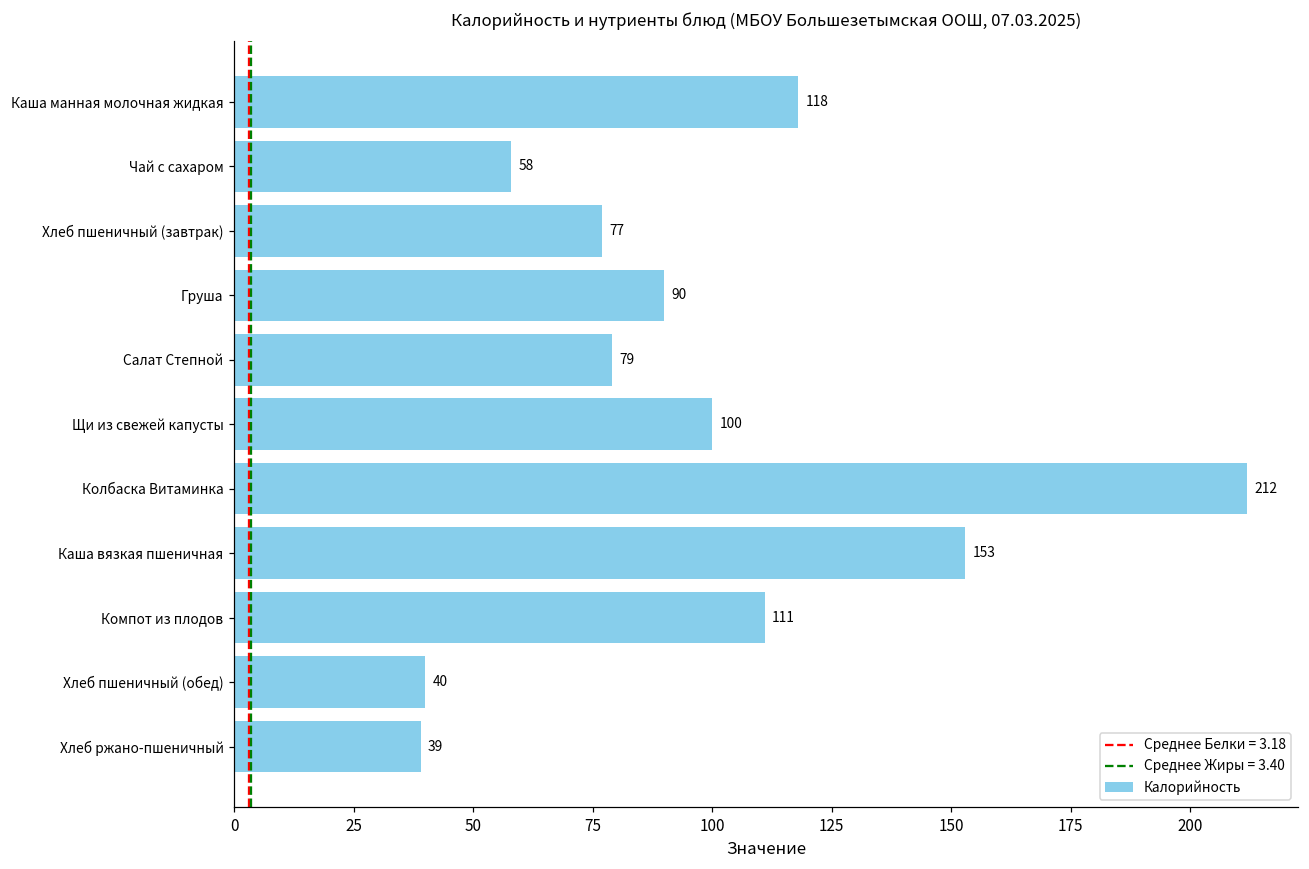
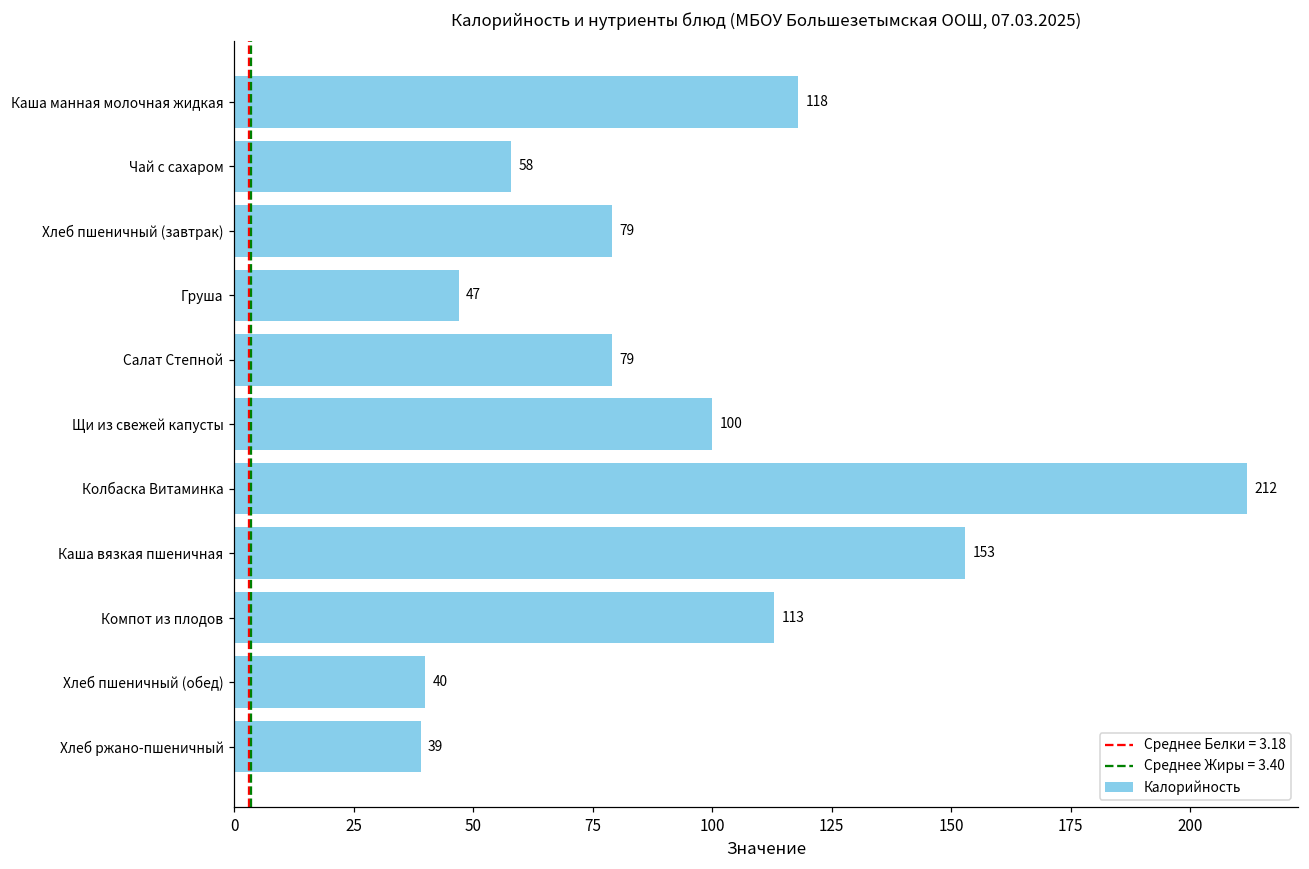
Хлеб пшеничный (завтрак): 77 -> 79
Груша: 90 -> 47
Компот из плодов: 111 -> 113
